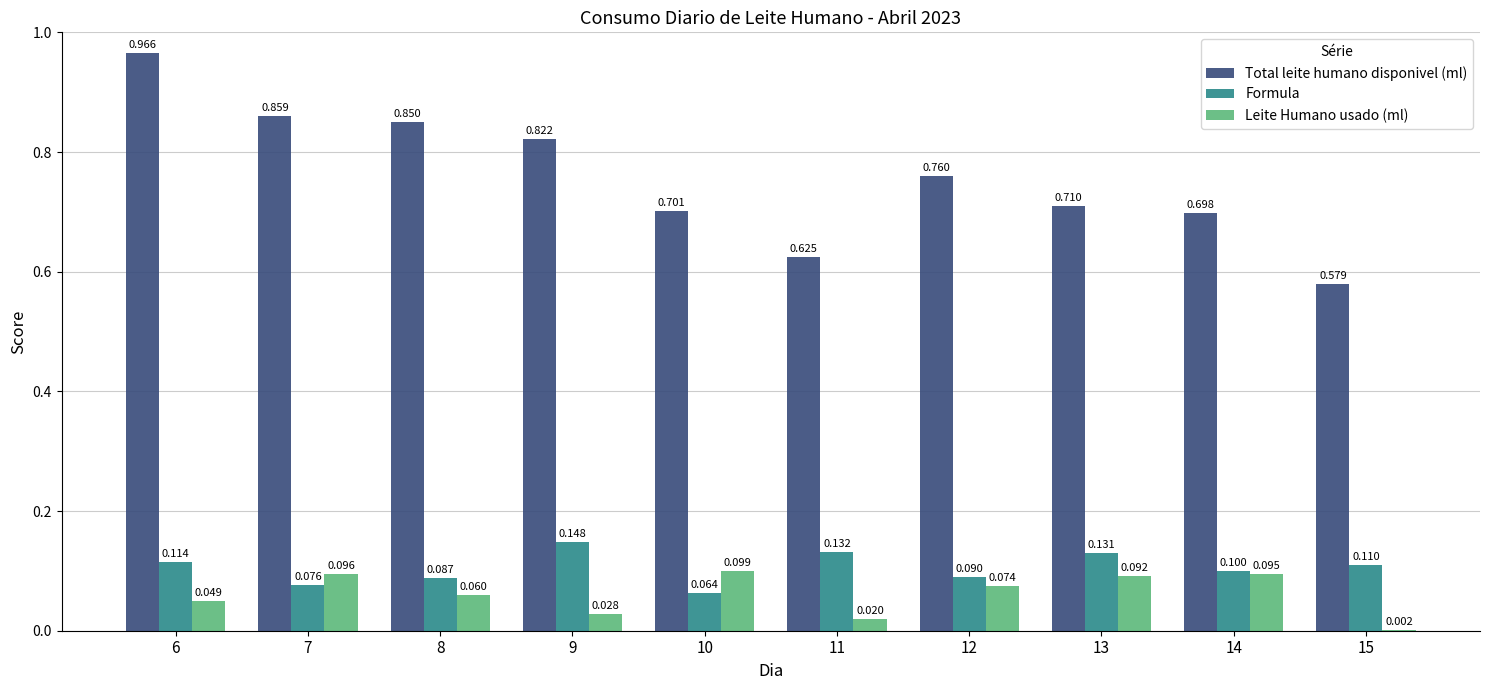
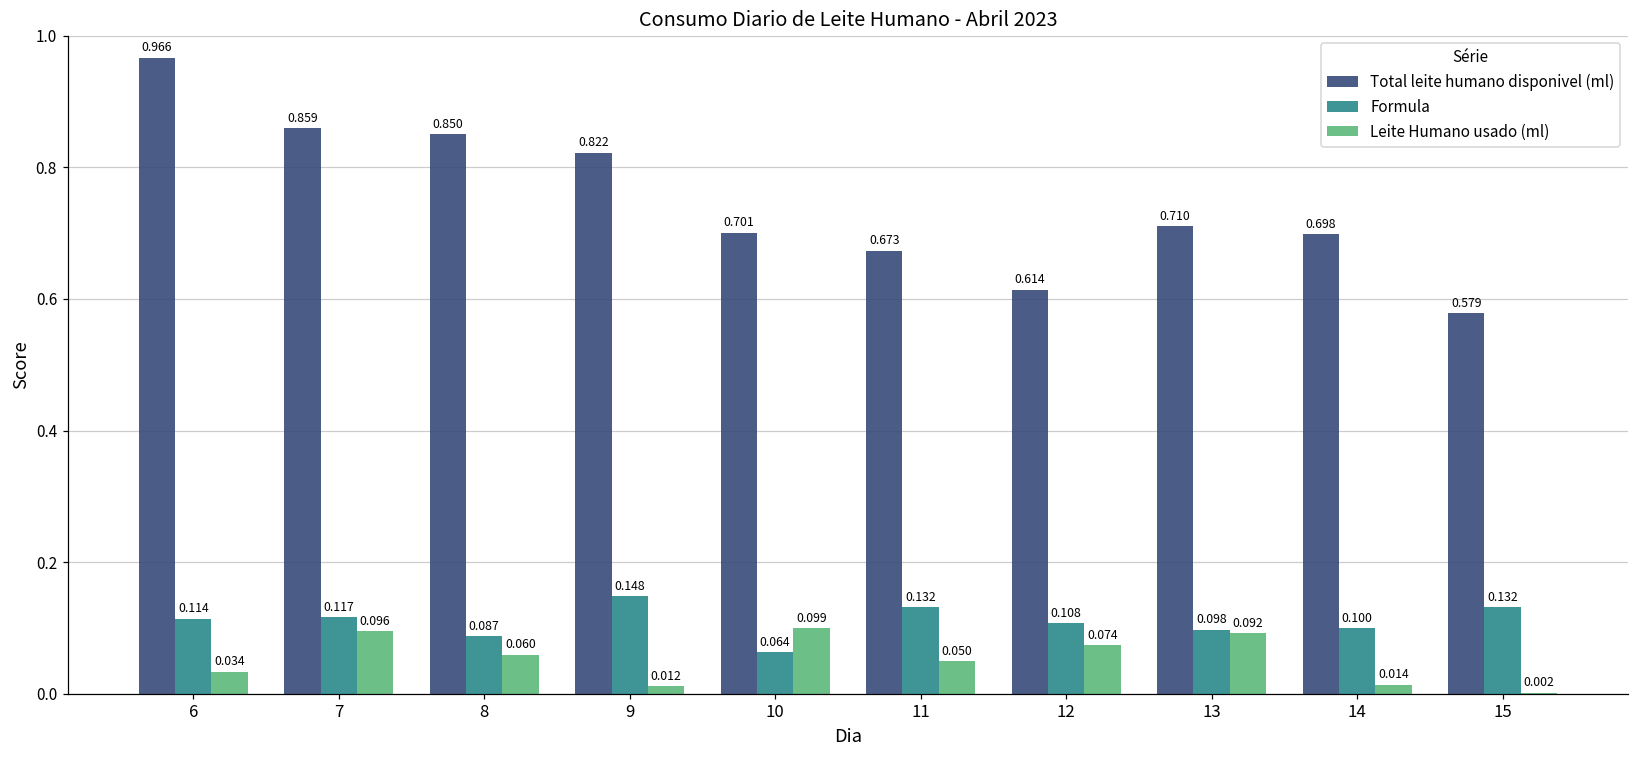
Leite Humano usado (ml), 6: 0.049 -> 0.034
Formula, 7: 0.076 -> 0.117
Leite Humano usado (ml), 9: 0.028 -> 0.012
Total leite humano disponivel (ml), 11: 0.625 -> 0.673
Leite Humano usado (ml), 11: 0.020 -> 0.050
Total leite humano disponivel (ml), 12: 0.760 -> 0.614
Formula, 12: 0.090 -> 0.108
Formula, 13: 0.131 -> 0.098
Leite Humano usado (ml), 14: 0.095 -> 0.014
Formula, 15: 0.110 -> 0.132
